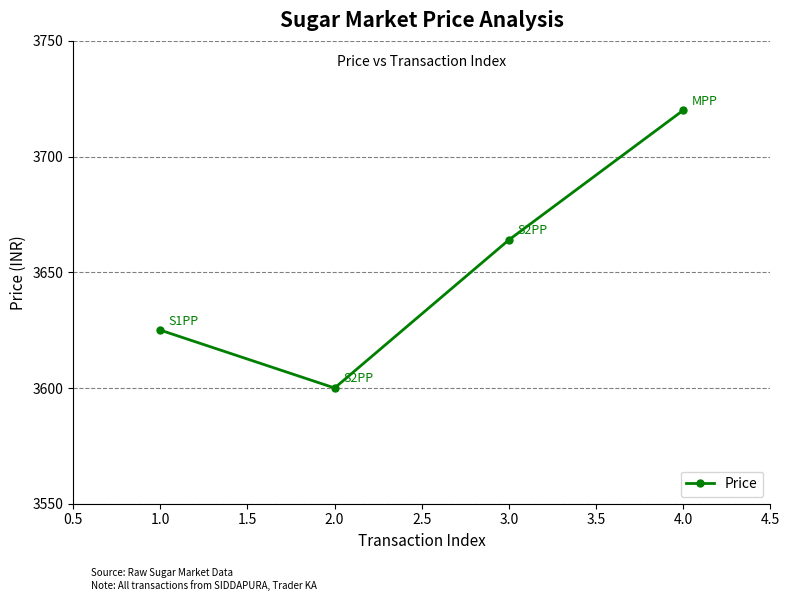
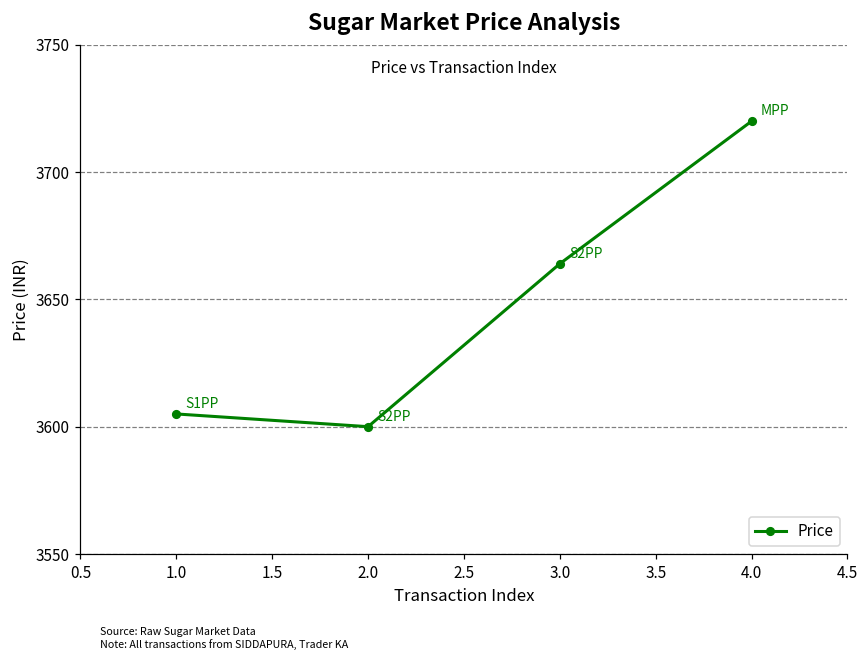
1.0: 3625 -> 3605
